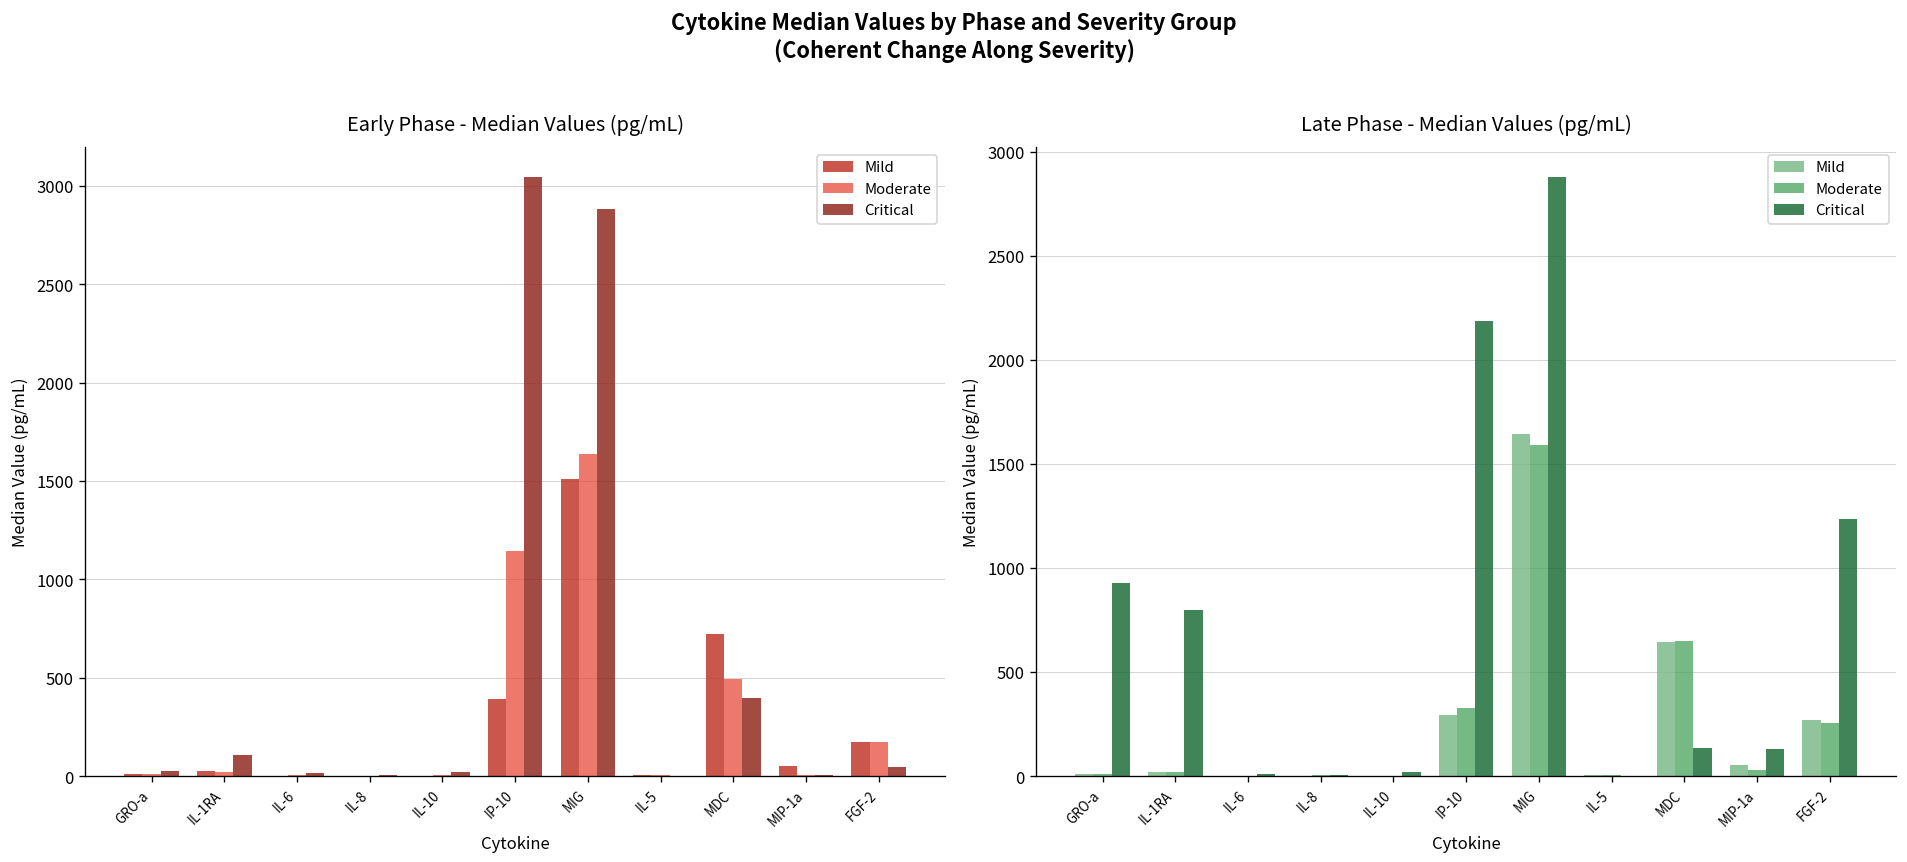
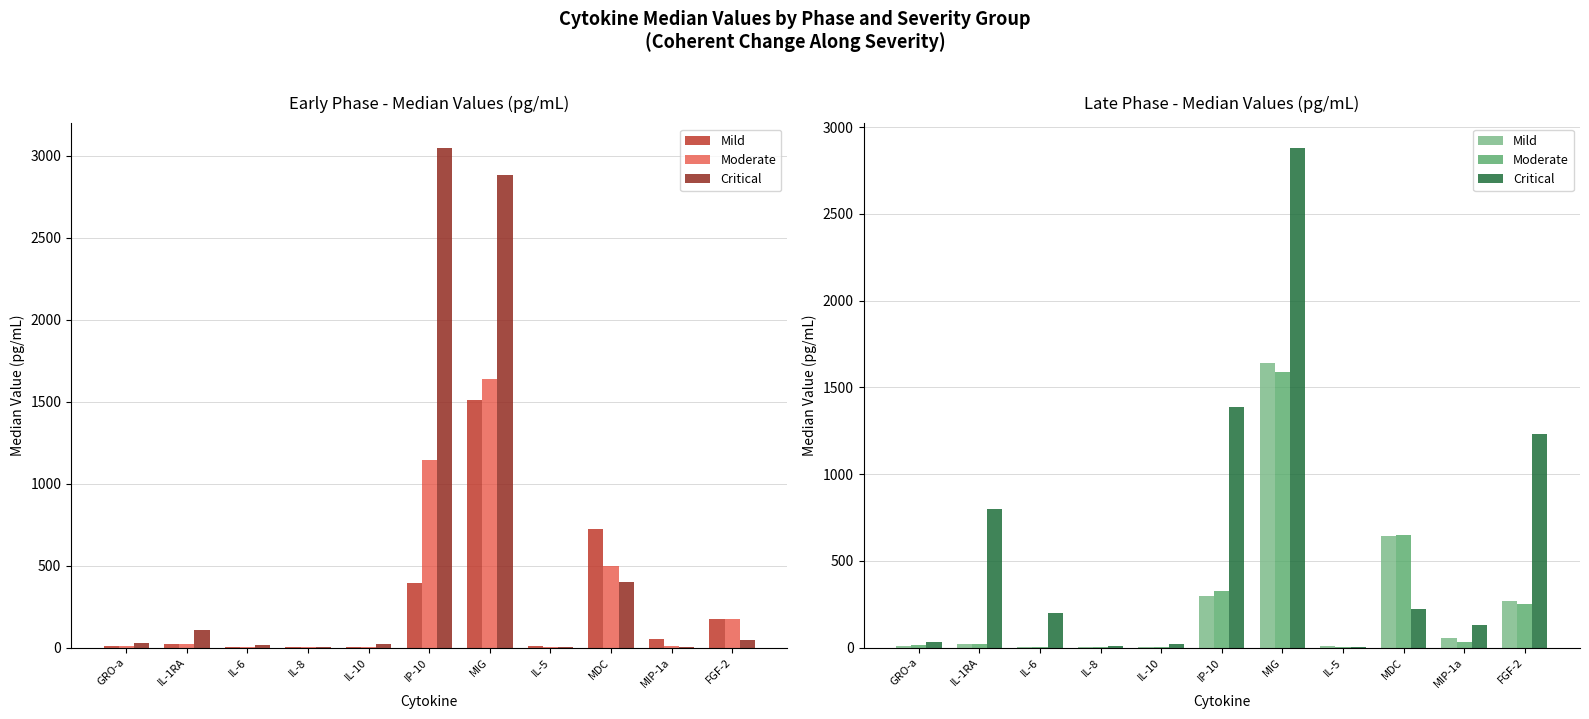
Late Phase - Median Values (pg/mL), Critical, GRO-a: 930 -> 30
Late Phase - Median Values (pg/mL), Critical, IL-6: 10 -> 200
Late Phase - Median Values (pg/mL), Critical, IP-10: 2190 -> 1390
Late Phase - Median Values (pg/mL), Critical, MDC: 140 -> 220
